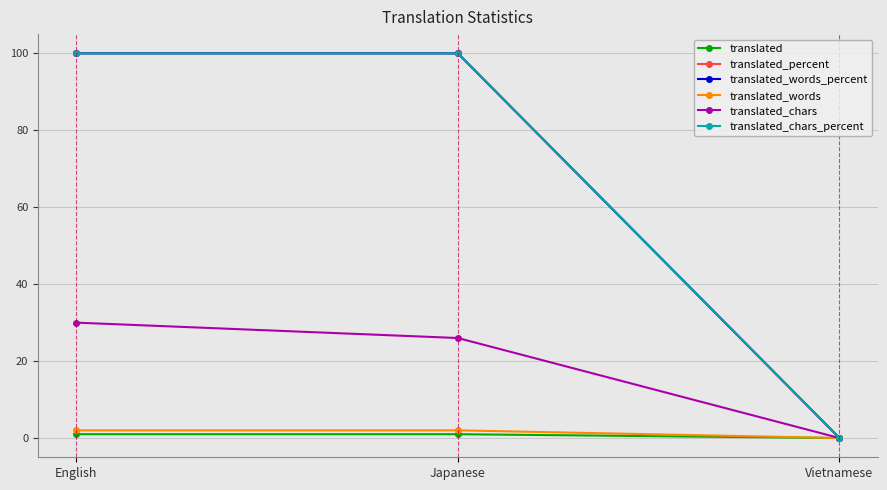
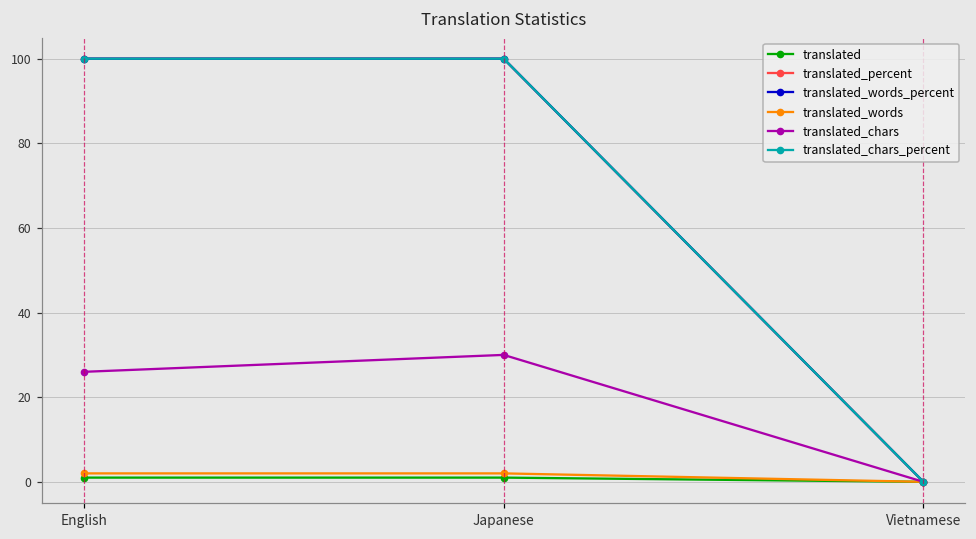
translated_chars, English: 30 -> 26
translated_chars, Japanese: 26 -> 30
